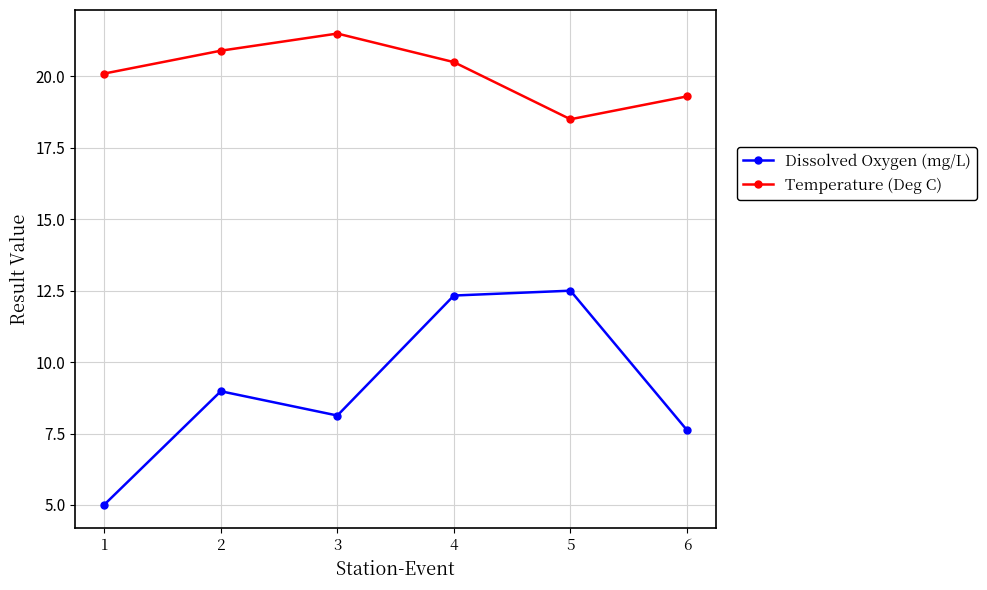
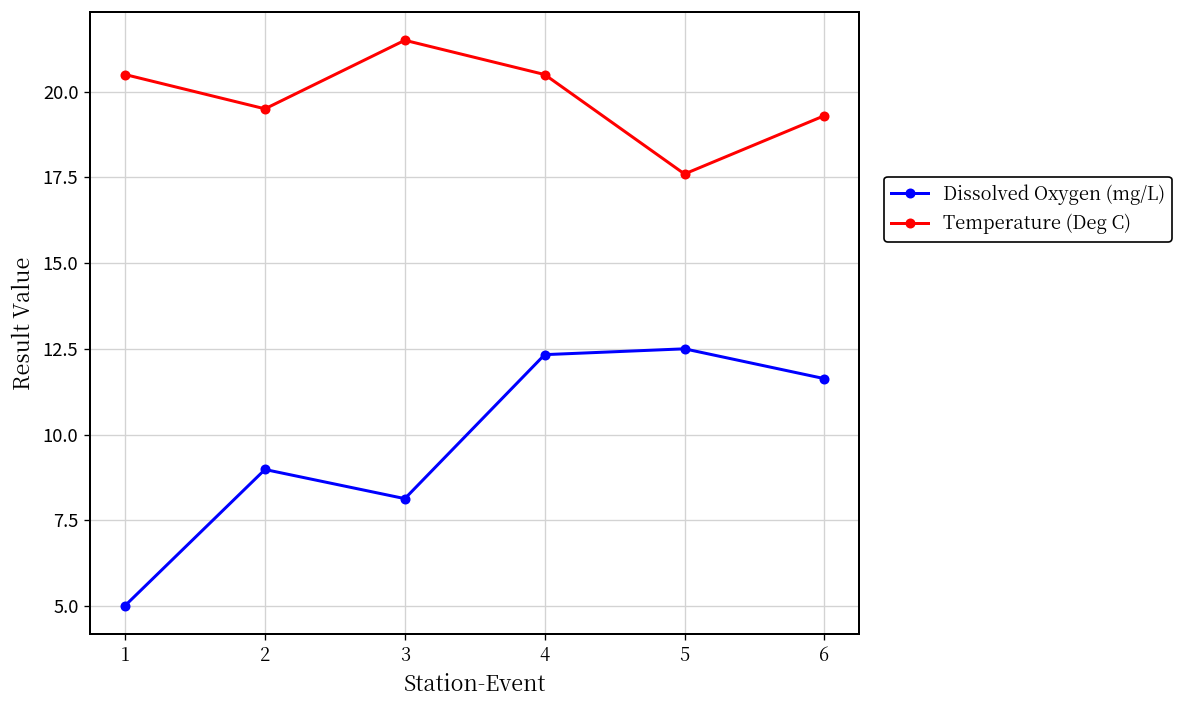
Temperature (Deg C), 1: 20.1 -> 20.5
Temperature (Deg C), 2: 20.9 -> 19.5
Temperature (Deg C), 5: 18.5 -> 17.6
Dissolved Oxygen (mg/L), 6: 7.6 -> 11.6
